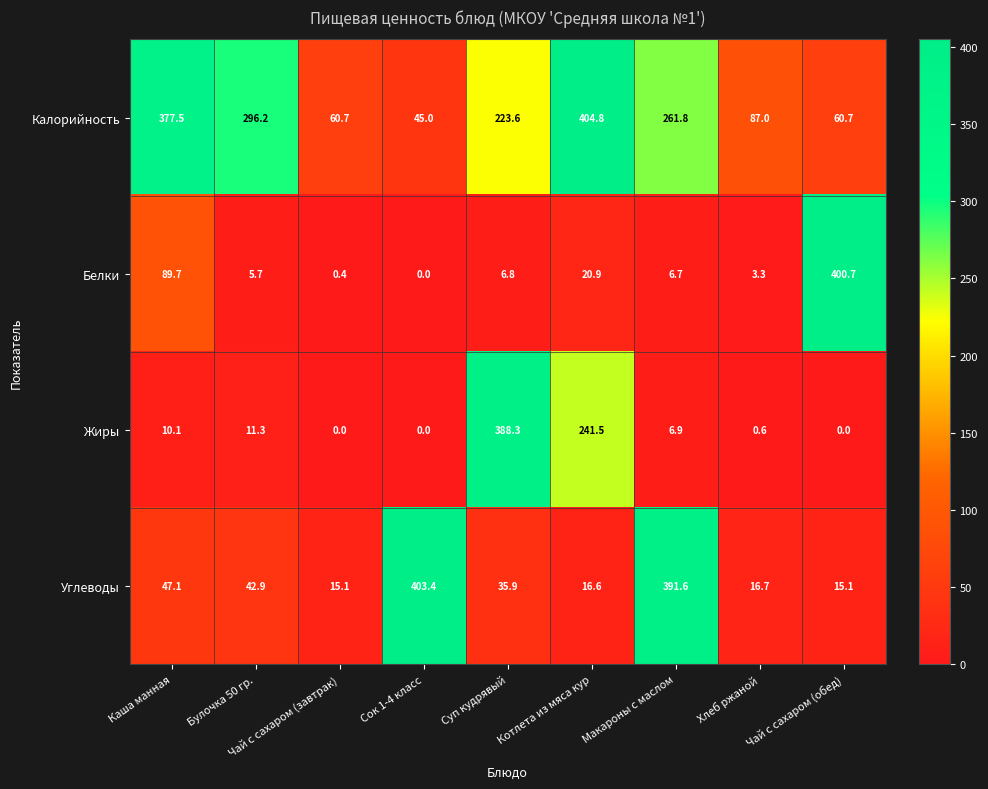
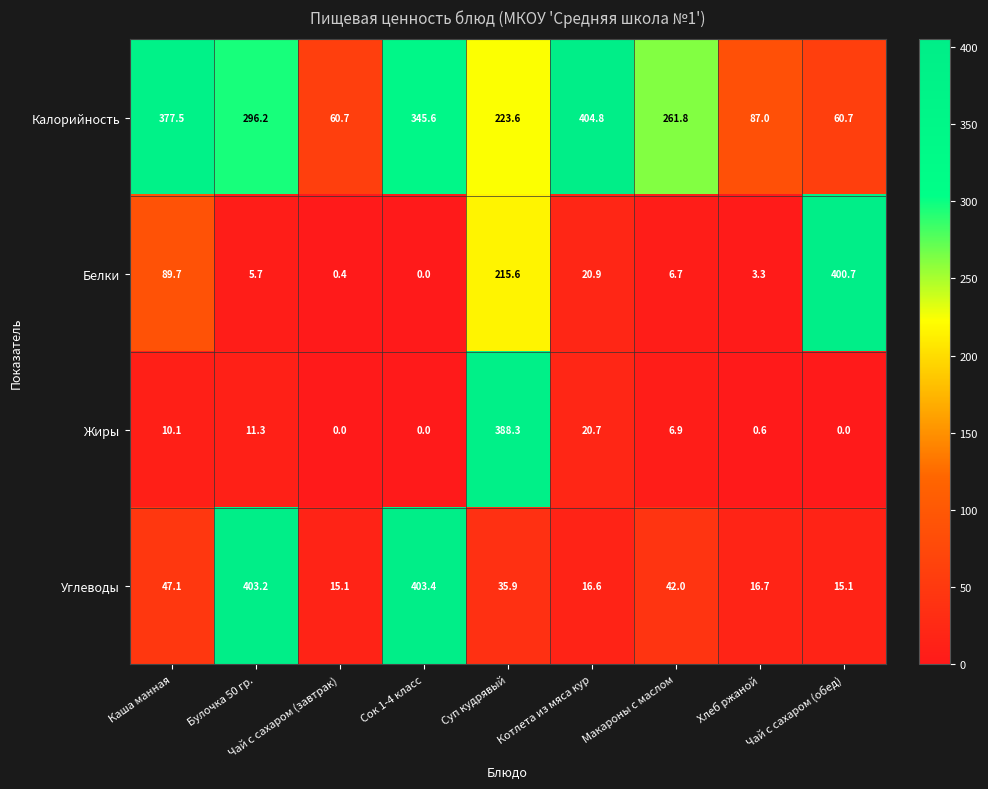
Калорийность, Сок 1-4 класс: 45.0 -> 345.6
Белки, Суп кудрявый: 6.8 -> 215.6
Жиры, Котлета из мяса кур: 241.5 -> 20.7
Углеводы, Булочка 50 гр.: 42.9 -> 403.2
Углеводы, Макароны с маслом: 391.6 -> 42.0
